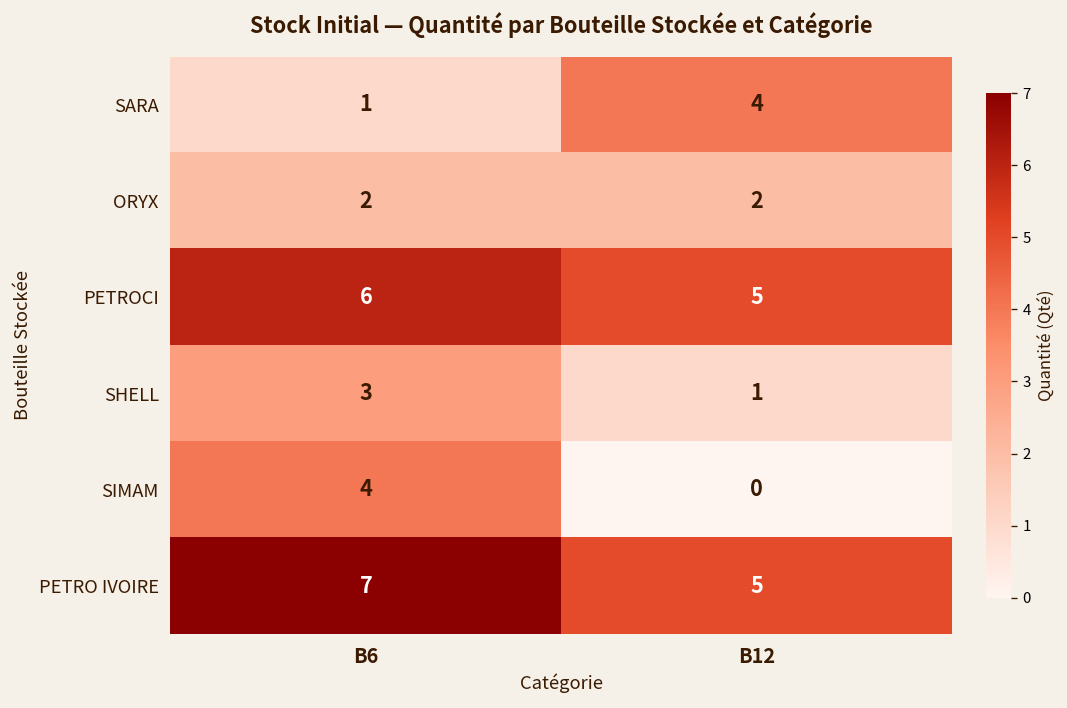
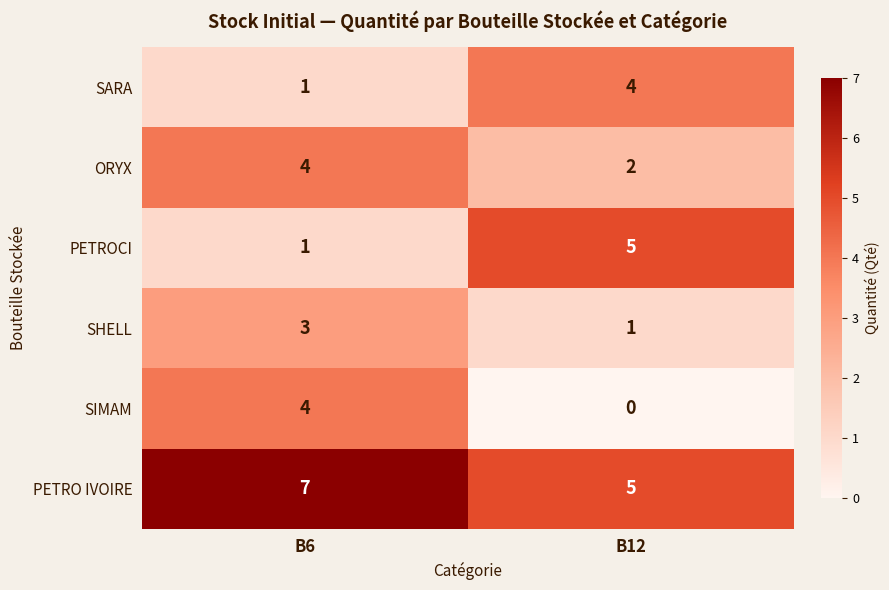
ORYX, B6: 2 -> 4
PETROCI, B6: 6 -> 1
